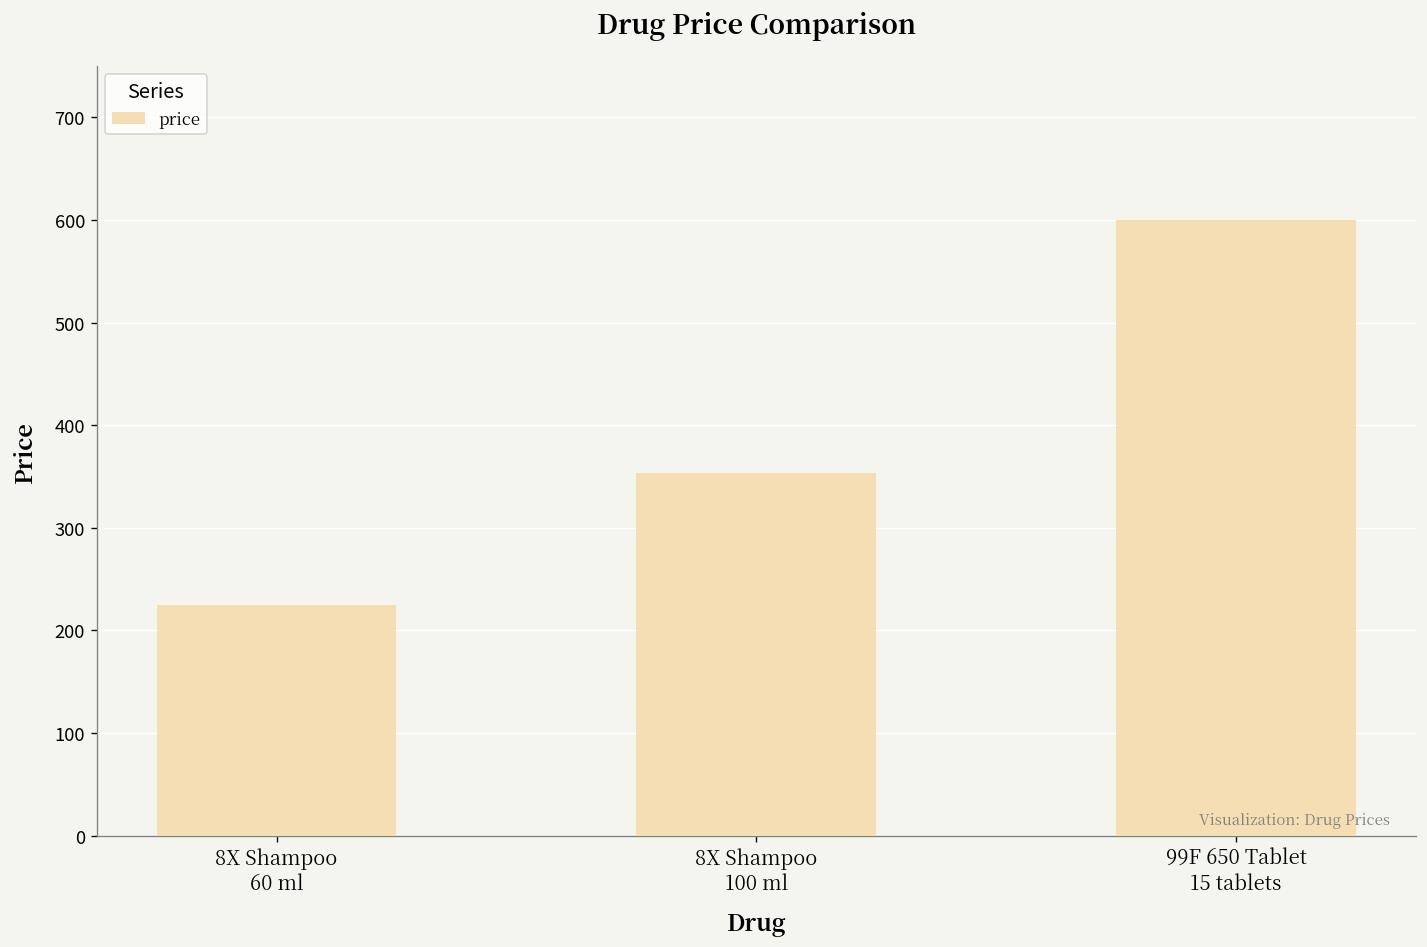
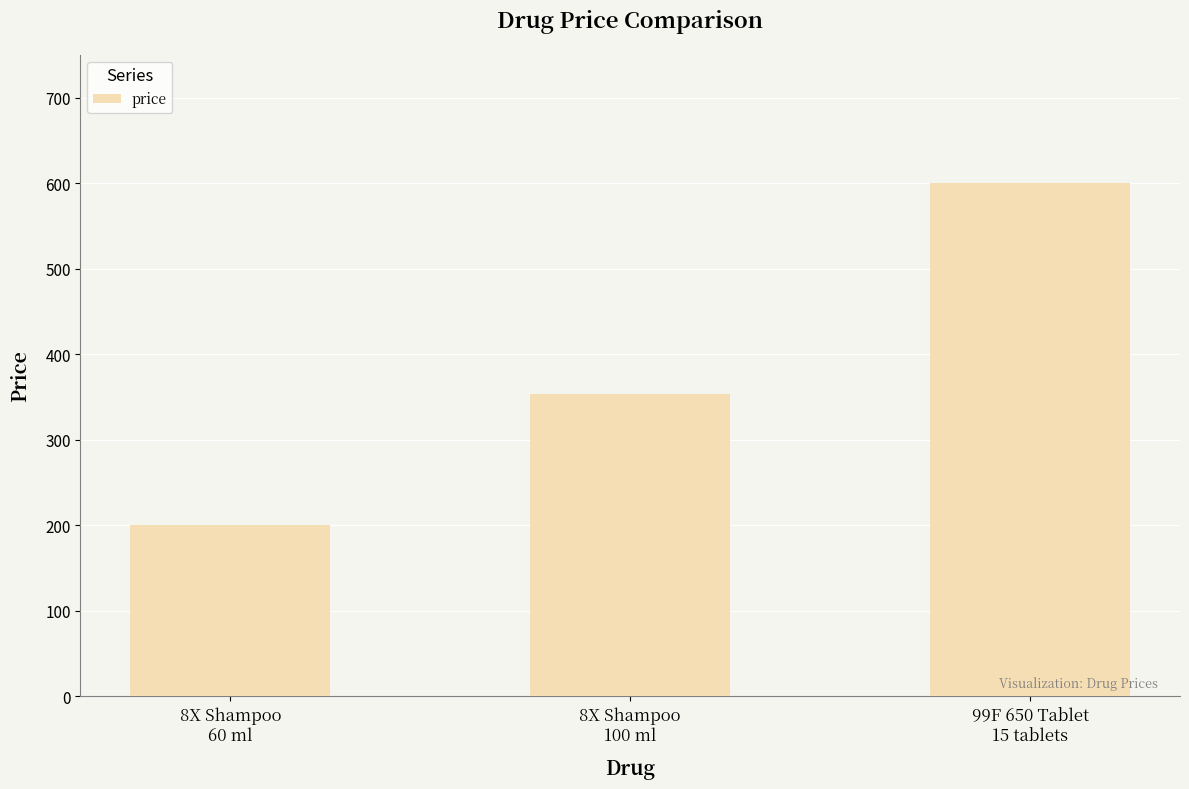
8X Shampoo 60 ml: 230 -> 200
